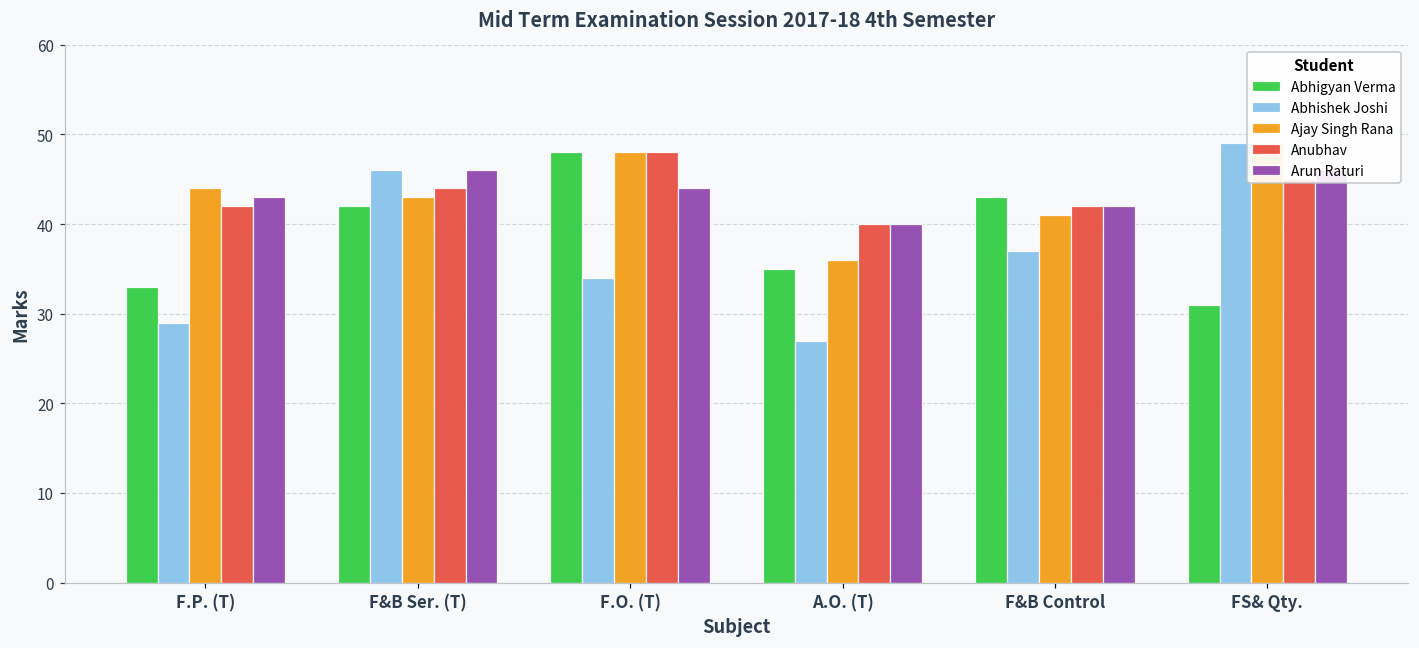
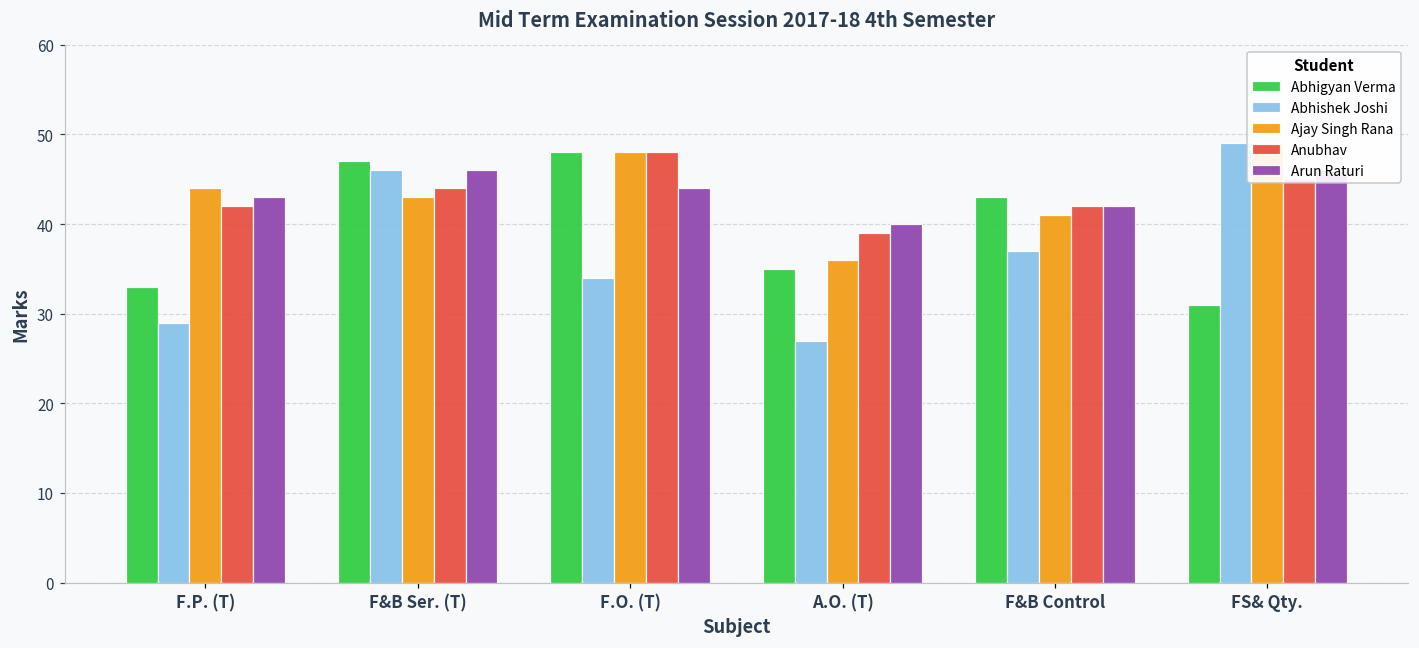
Abhigyan Verma, F&B Ser. (T): 42 -> 47
Anubhav, A.O. (T): 40 -> 39
